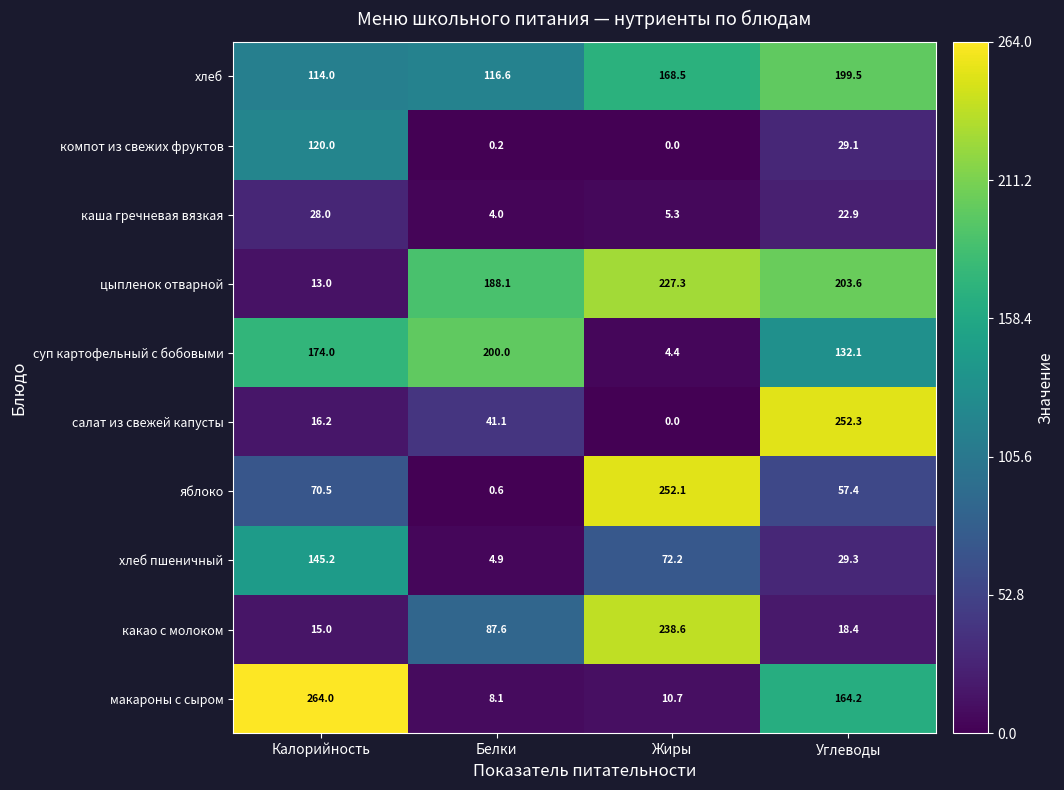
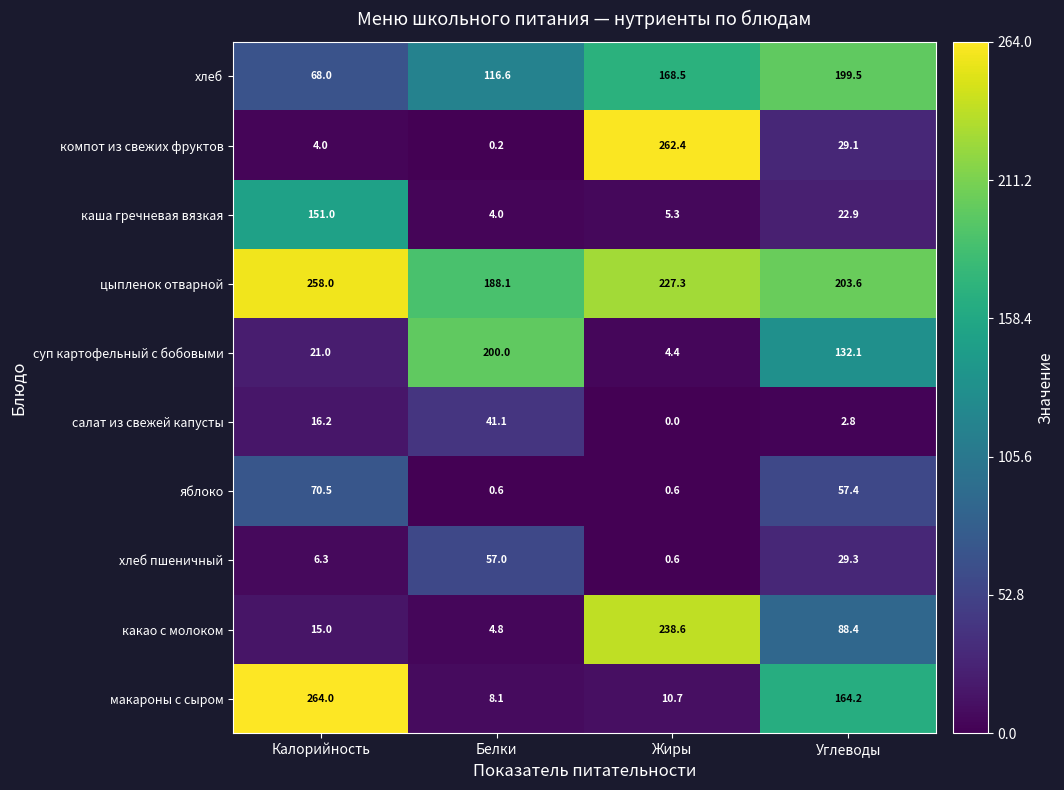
хлеб, Калорийность: 114.0 -> 68.0
компот из свежих фруктов, Калорийность: 120.0 -> 4.0
компот из свежих фруктов, Жиры: 0.0 -> 262.4
каша гречневая вязкая, Калорийность: 28.0 -> 151.0
цыпленок отварной, Калорийность: 13.0 -> 258.0
суп картофельный с бобовыми, Калорийность: 174.0 -> 21.0
салат из свежей капусты, Углеводы: 252.3 -> 2.8
яблоко, Жиры: 252.1 -> 0.6
хлеб пшеничный, Калорийность: 145.2 -> 6.3
хлеб пшеничный, Белки: 4.9 -> 57.0
хлеб пшеничный, Жиры: 72.2 -> 0.6
какао с молоком, Белки: 87.6 -> 4.8
какао с молоком, Углеводы: 18.4 -> 88.4
